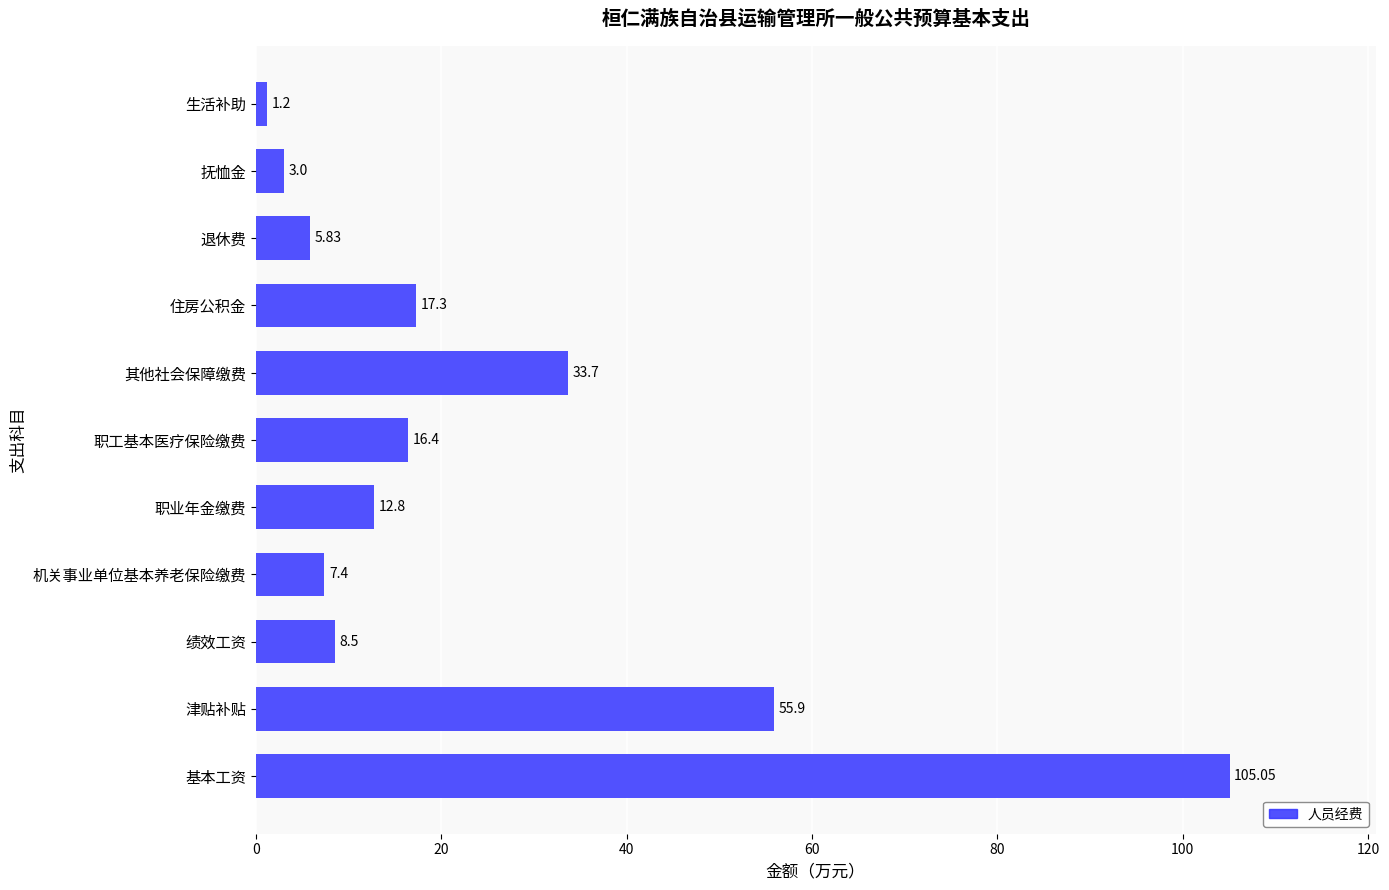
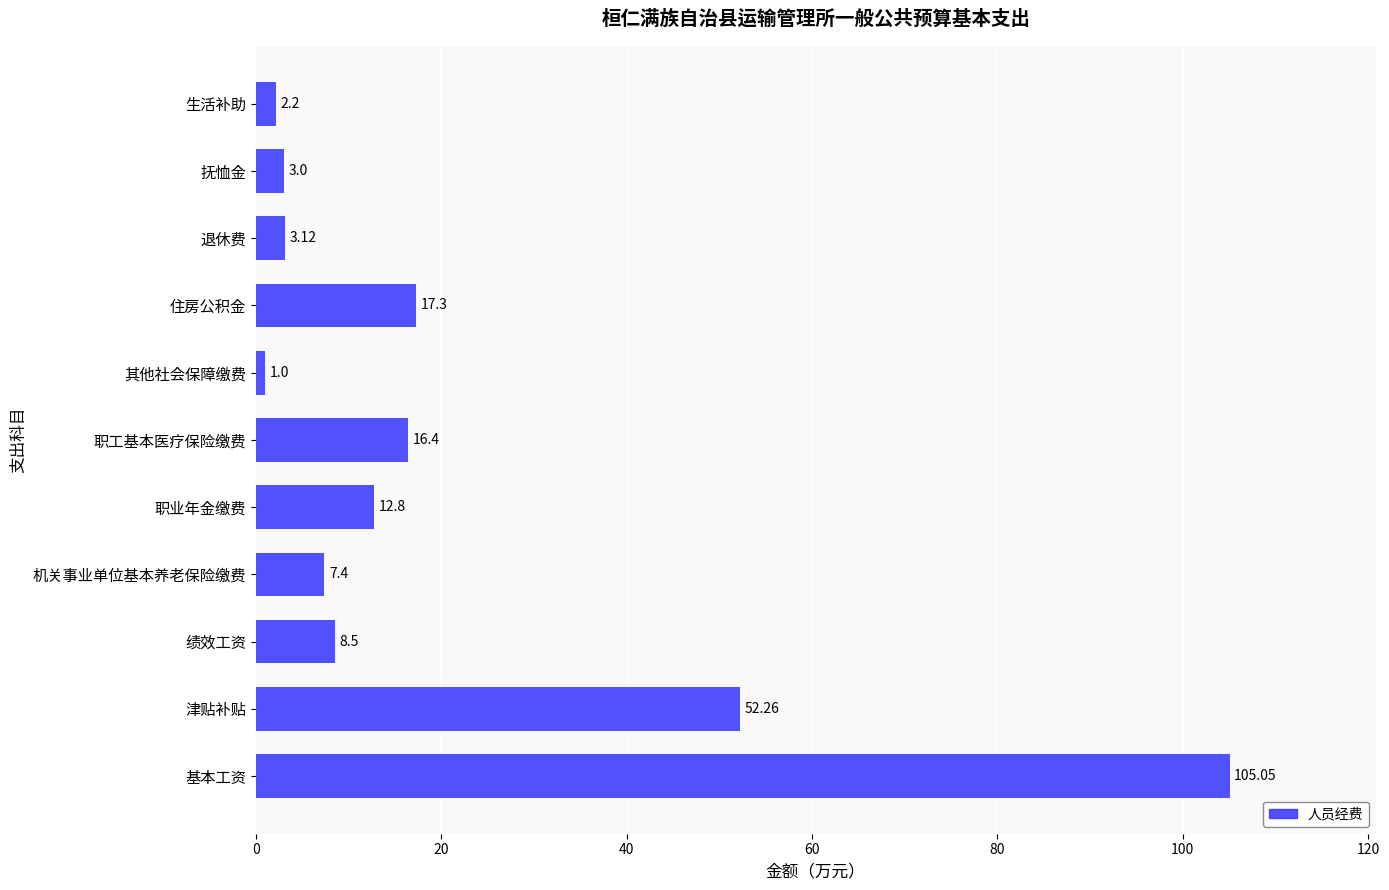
生活补助: 1.2 -> 2.2
退休费: 5.83 -> 3.12
其他社会保障缴费: 33.7 -> 1.0
津贴补贴: 55.9 -> 52.26
